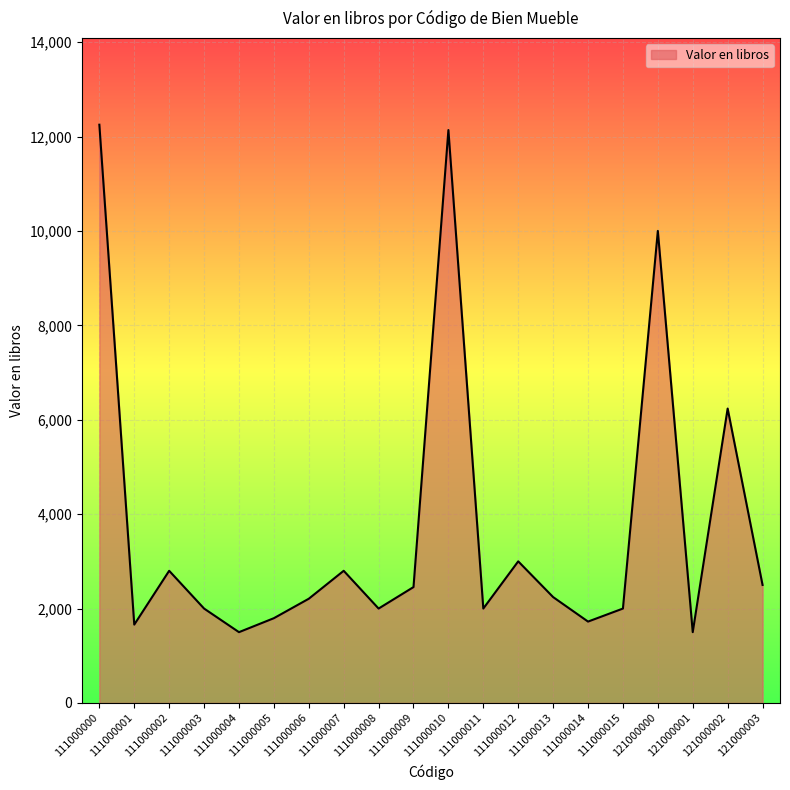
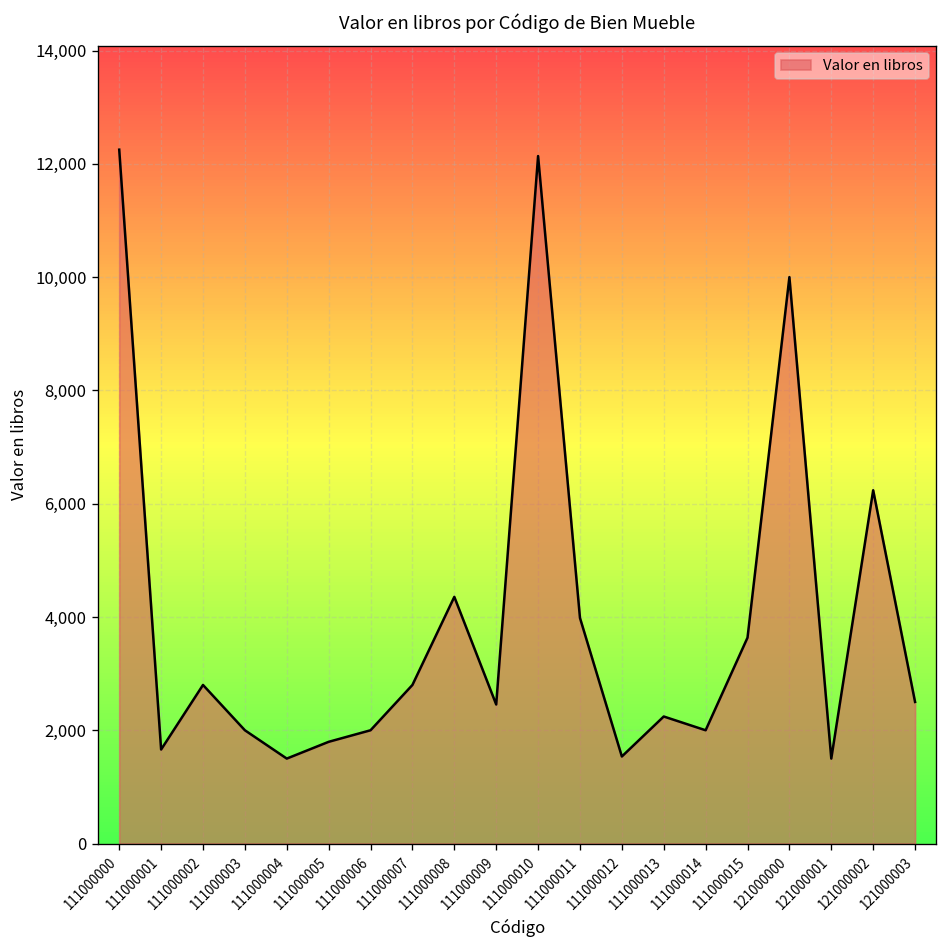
111000006: 2,200 -> 2,000
111000008: 2,000 -> 4,400
111000011: 2,000 -> 4,000
111000012: 3,000 -> 1,500
111000014: 1,700 -> 2,000
111000015: 2,000 -> 3,600
